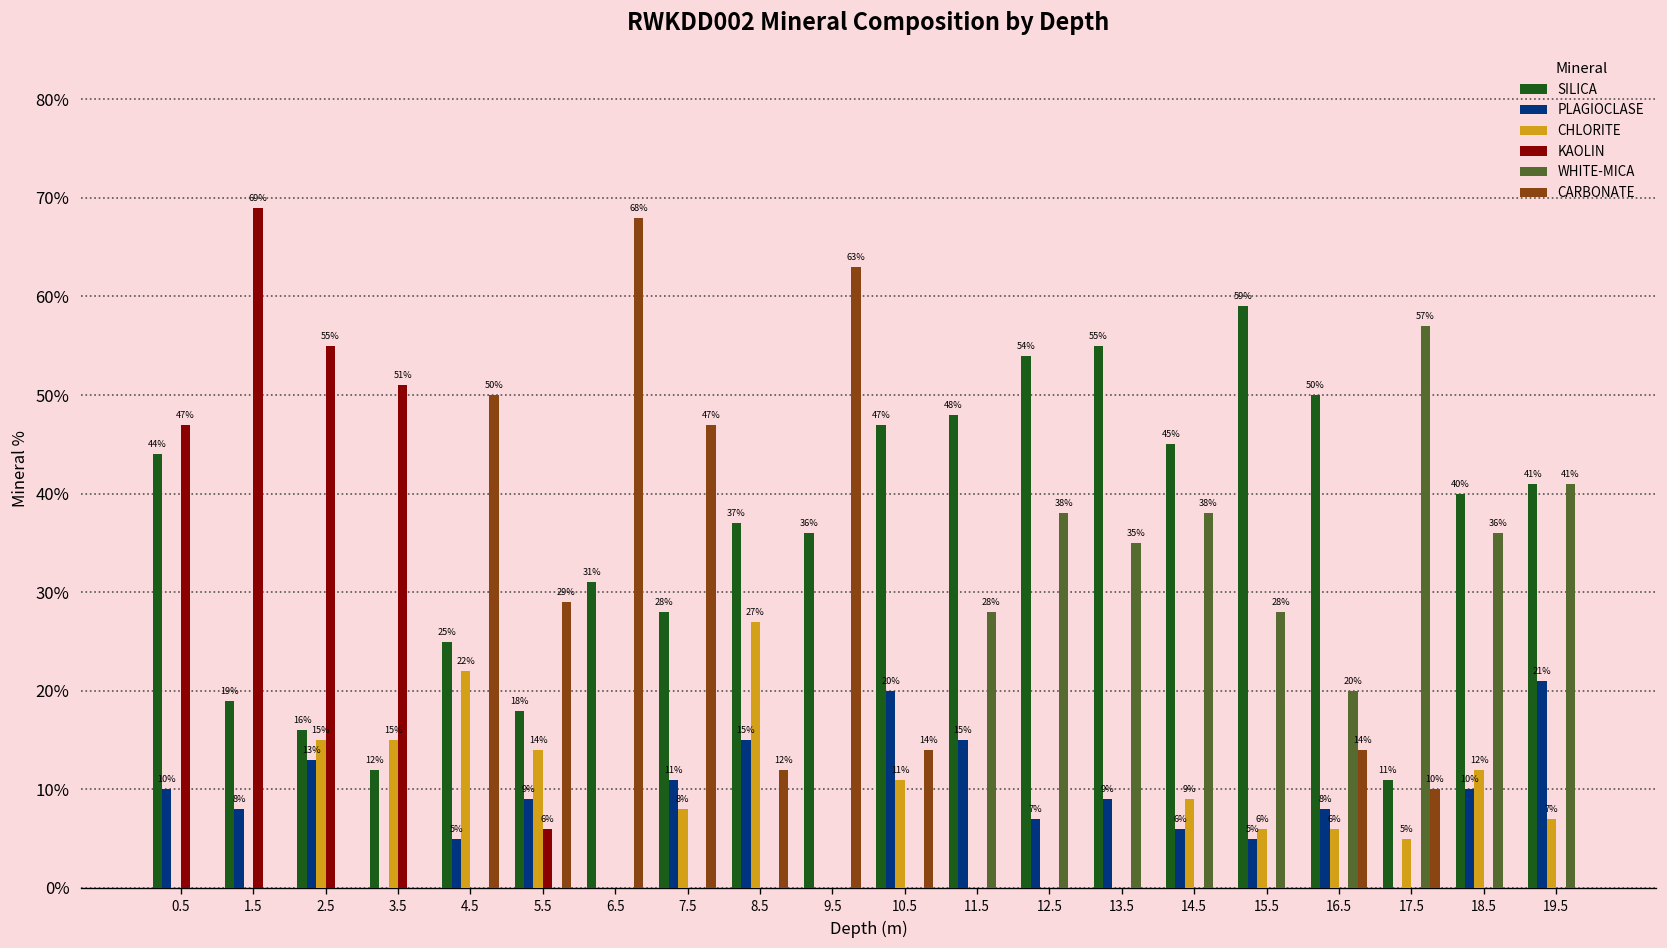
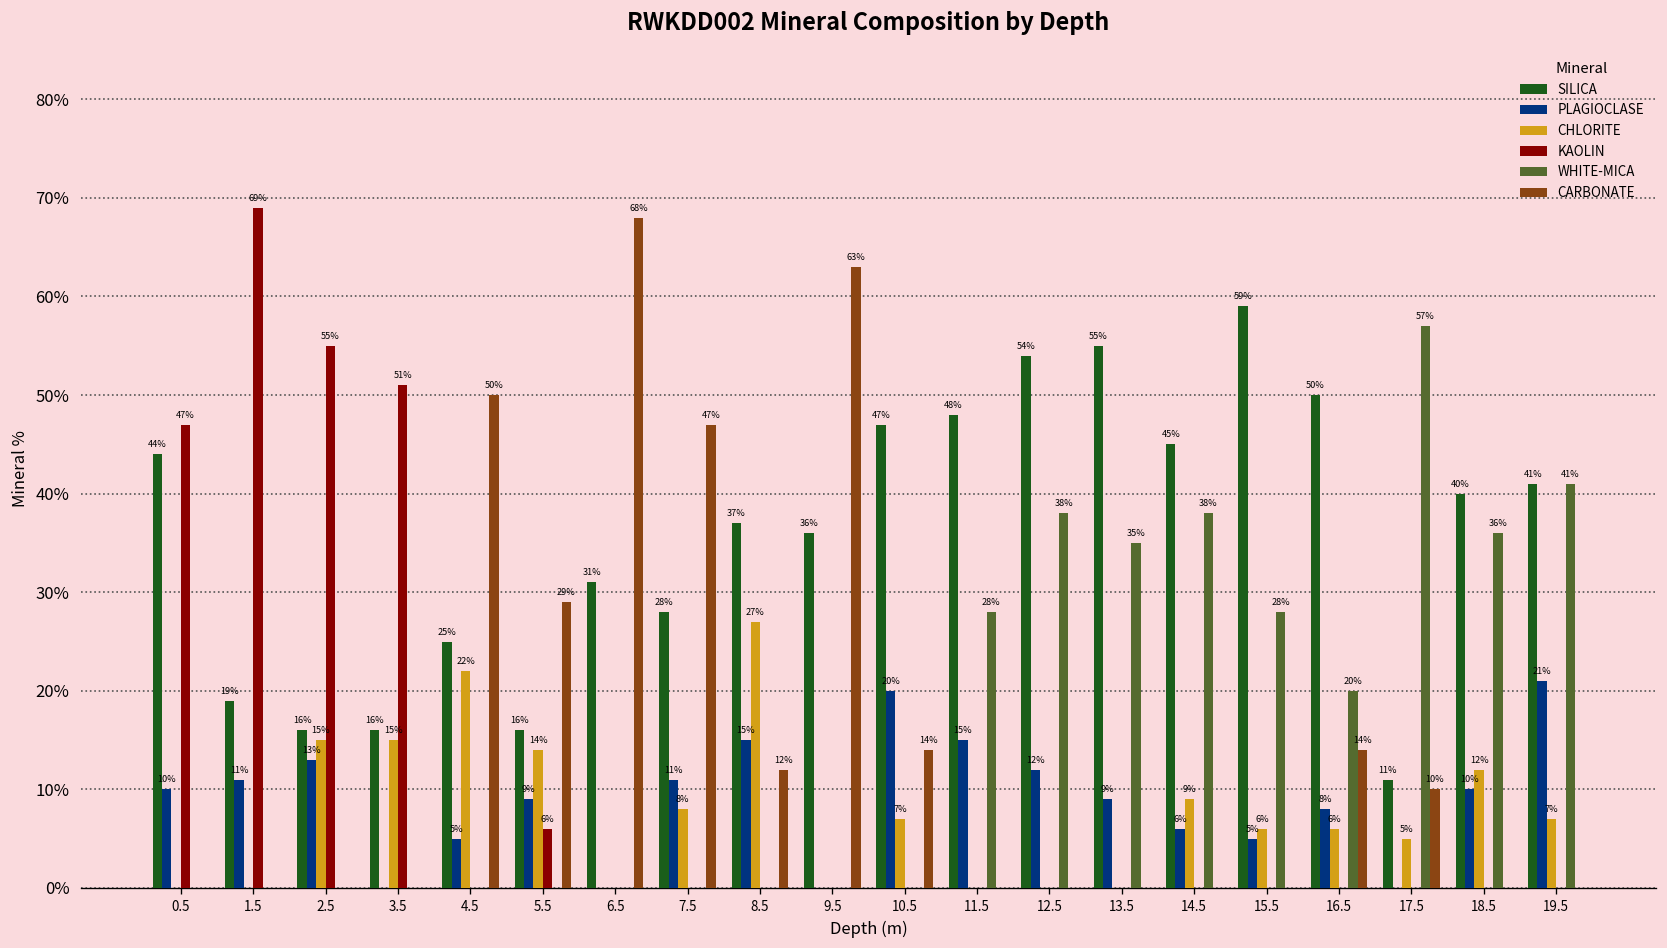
PLAGIOCLASE, 1.5: 8% -> 11%
SILICA, 3.5: 12% -> 16%
SILICA, 5.5: 18% -> 16%
CHLORITE, 10.5: 11% -> 7%
PLAGIOCLASE, 12.5: 7% -> 12%
